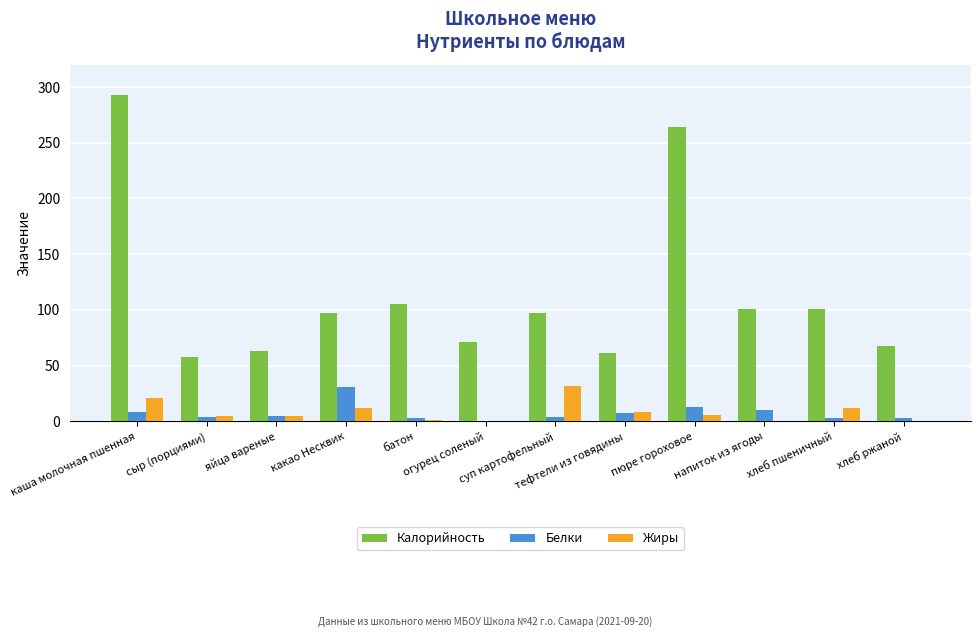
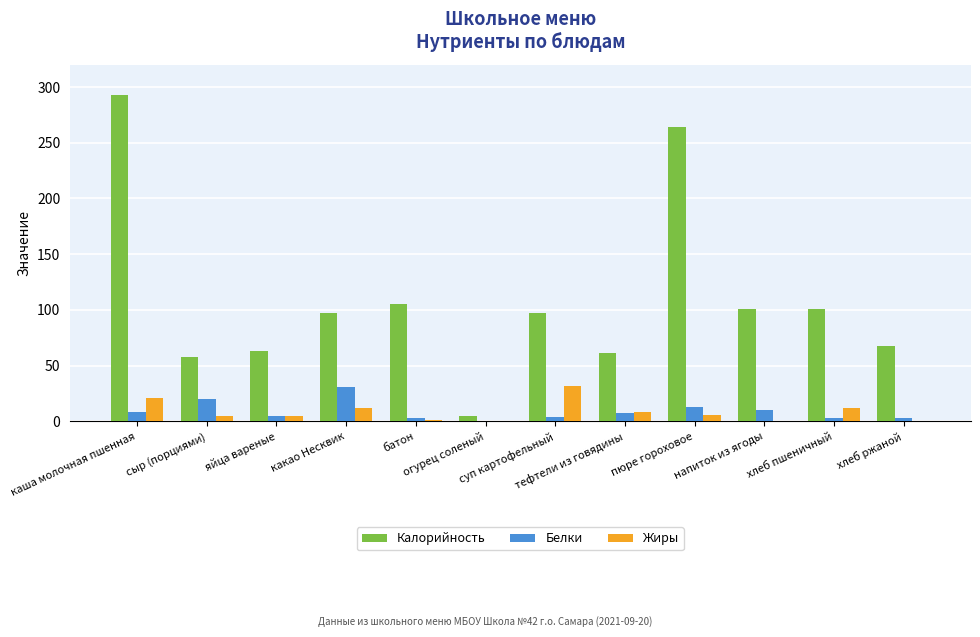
Белки, сыр (порциями): 4 -> 20
Калорийность, огурец соленый: 71 -> 5
